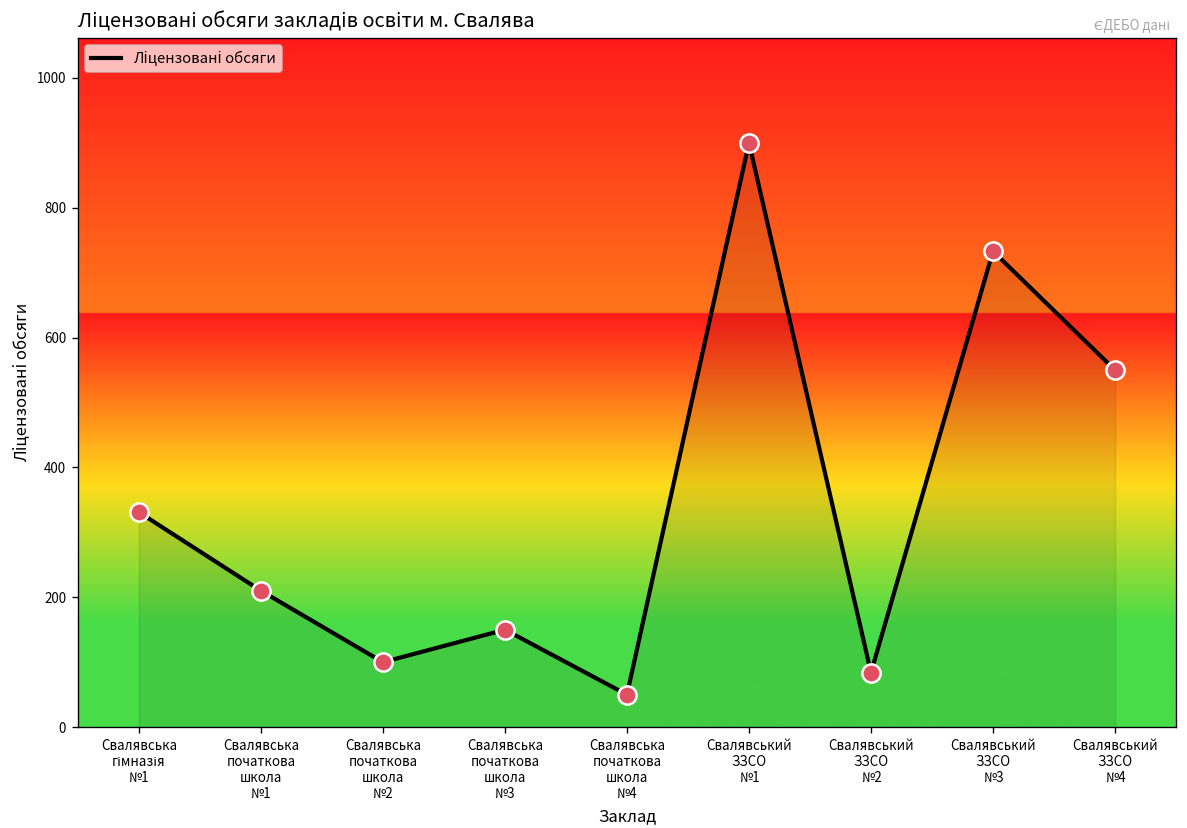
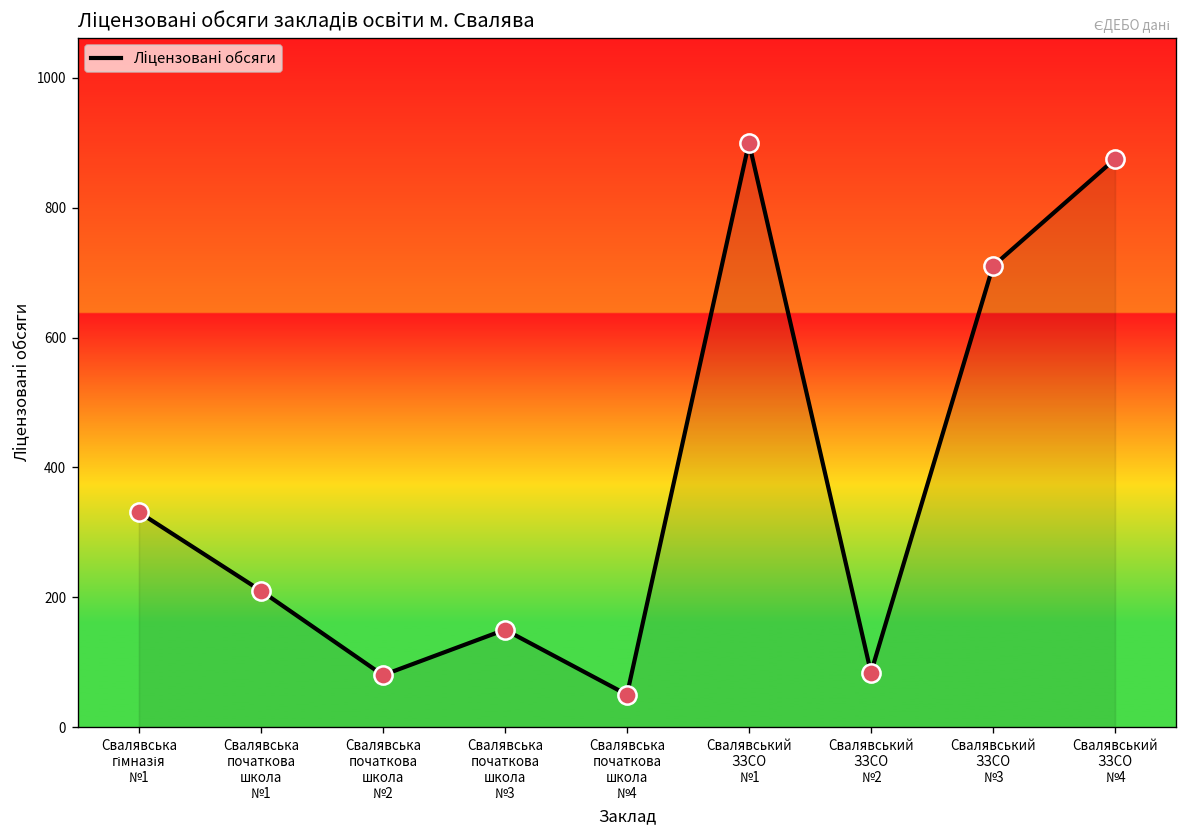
Свалявська початкова школа №2: 100 -> 80
Свалявський ЗЗСО №3: 730 -> 710
Свалявський ЗЗСО №4: 550 -> 880
